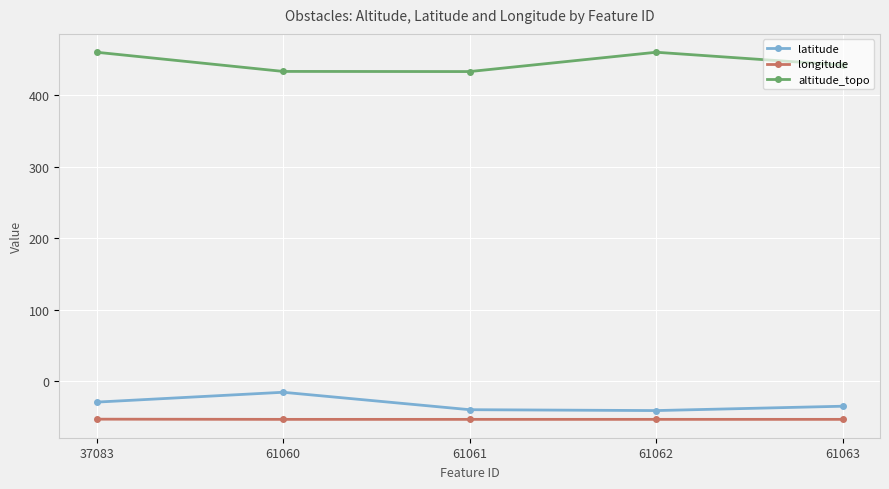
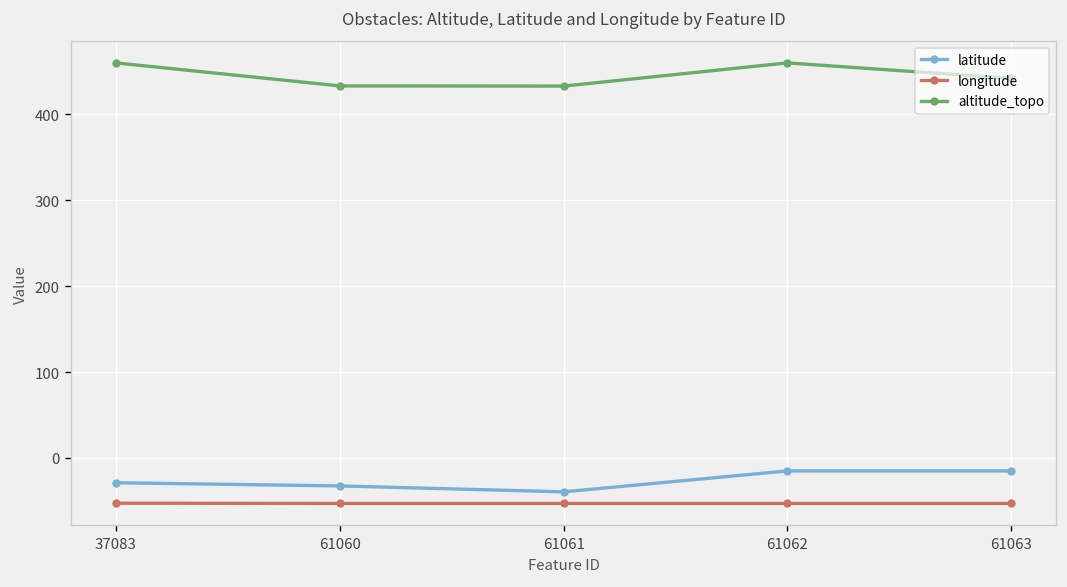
latitude, 61060: -20 -> -30
latitude, 61062: -40 -> -20
latitude, 61063: -30 -> -20
